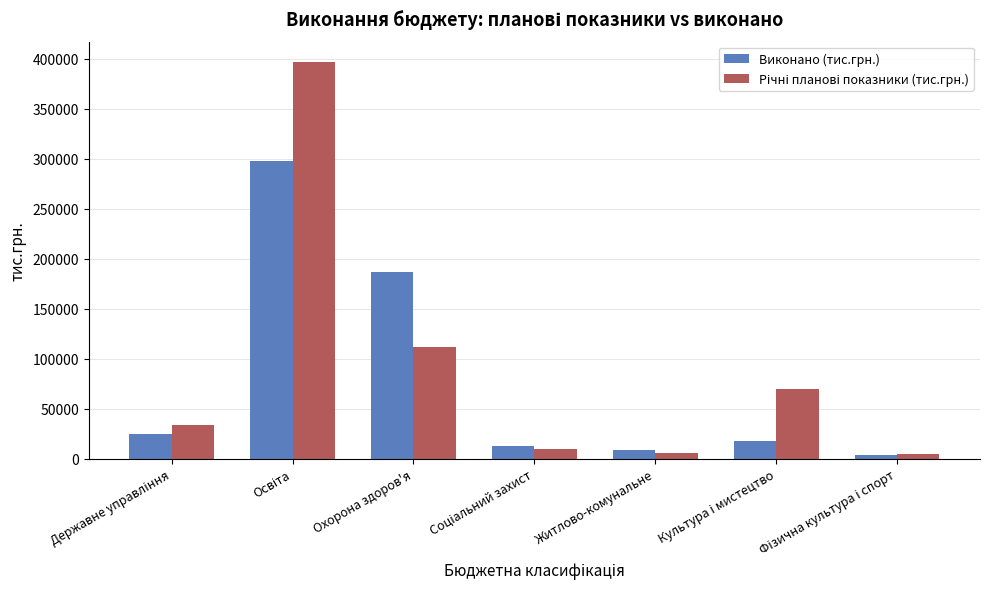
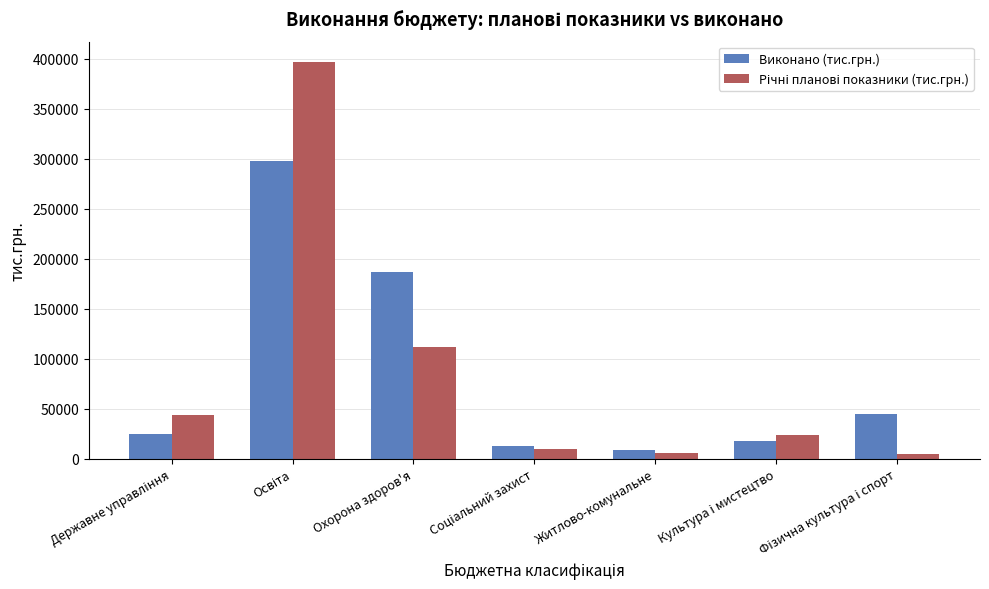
Річні планові показники (тис.грн.), Державне управління: 34000 -> 44000
Річні планові показники (тис.грн.), Культура і мистецтво: 69000 -> 23000
Виконано (тис.грн.), Фізична культура і спорт: 4000 -> 45000
